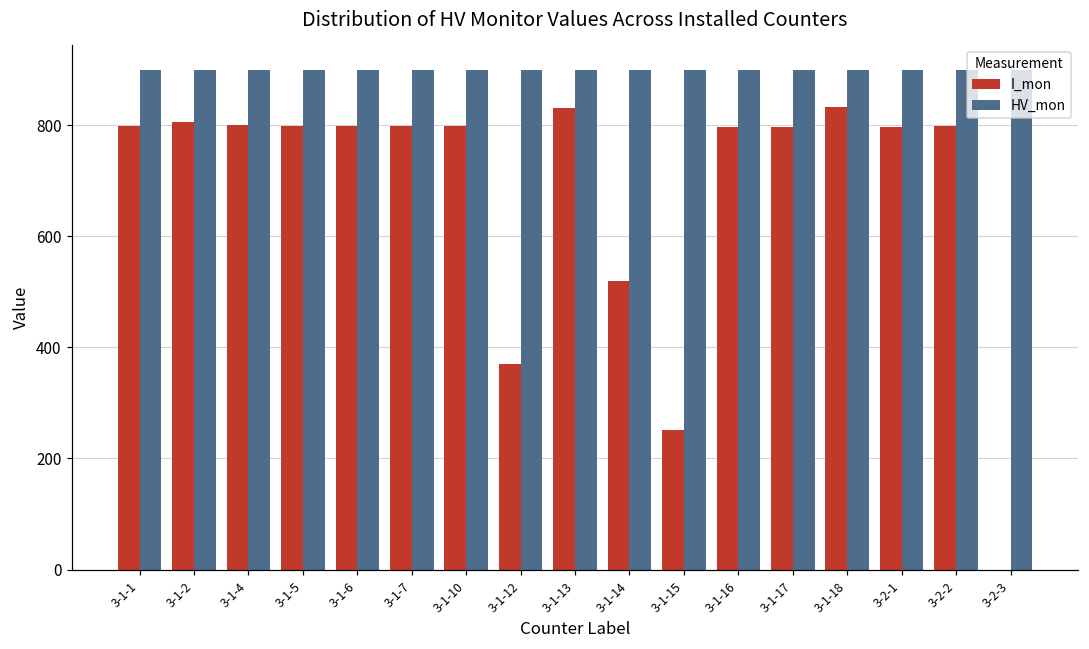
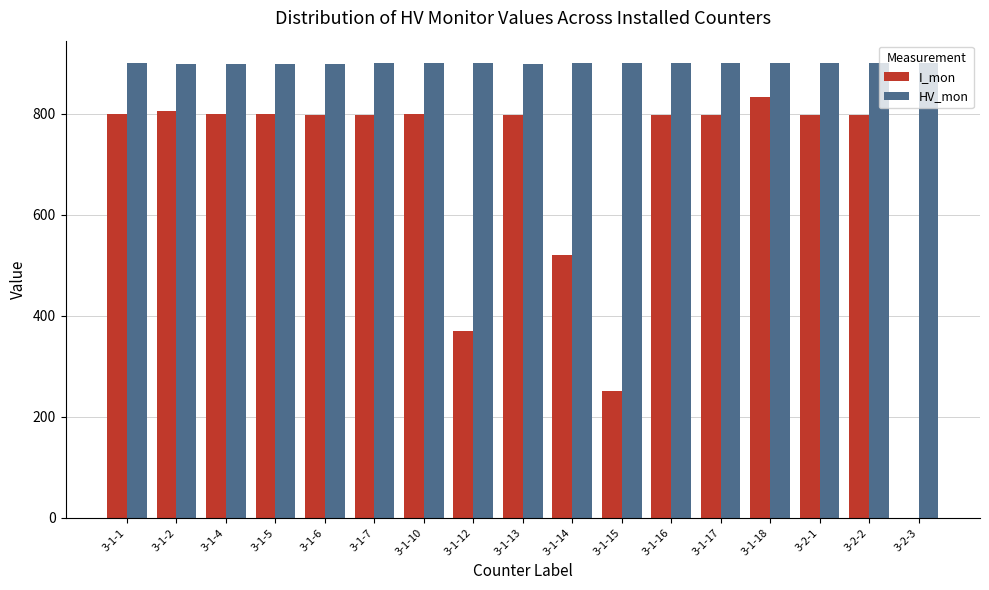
I_mon, 3-1-13: 830 -> 800
